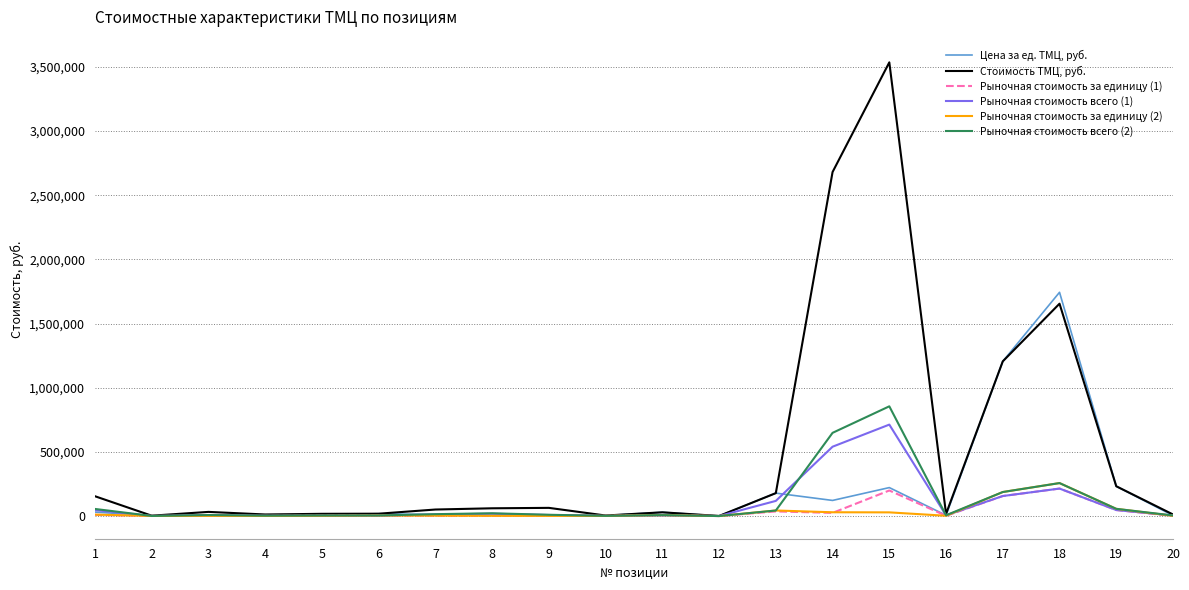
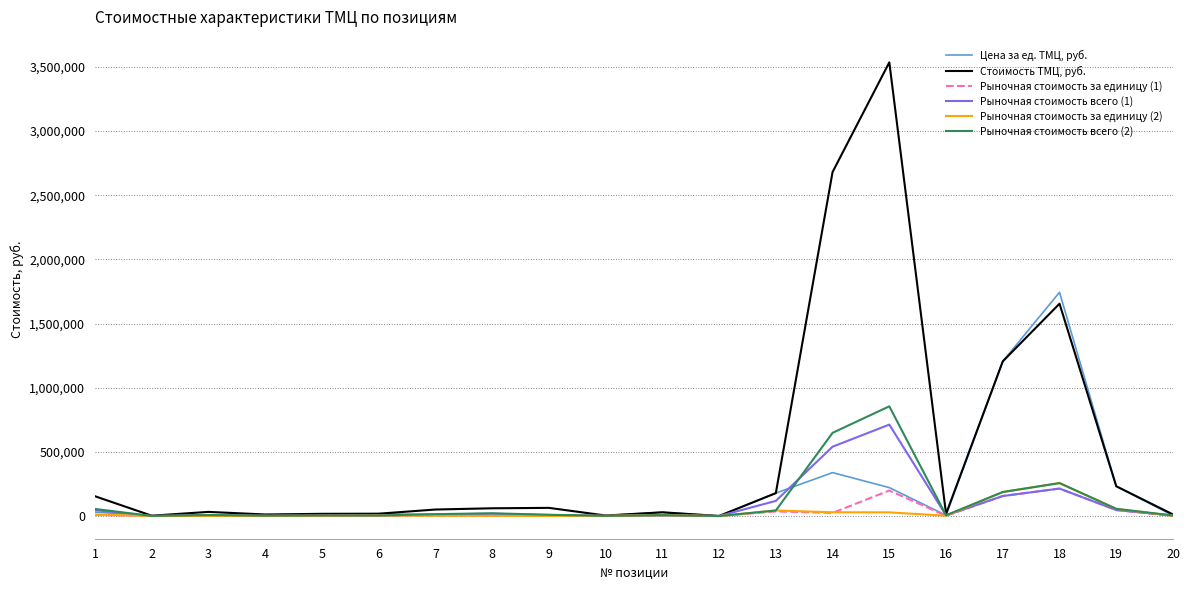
Цена за ед. ТМЦ, руб., 14: 120,000 -> 340,000
